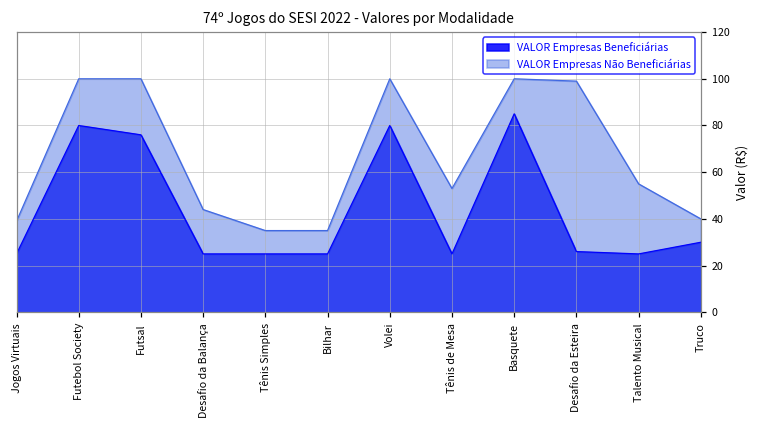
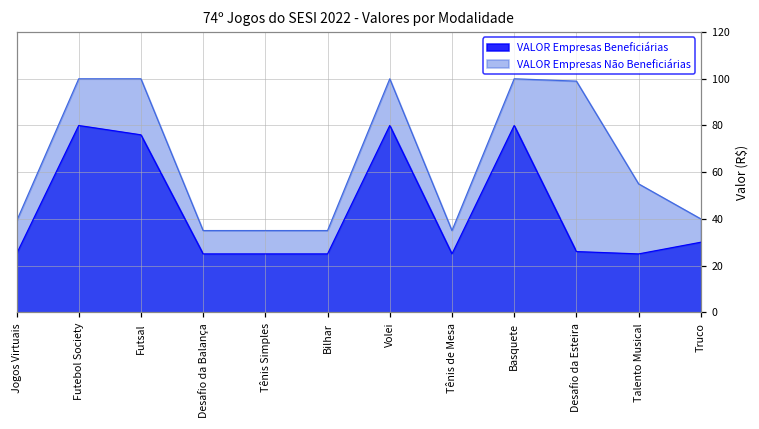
VALOR Empresas Não Beneficiárias, Desafio da Balança: 44 -> 35
VALOR Empresas Não Beneficiárias, Tênis de Mesa: 53 -> 35
VALOR Empresas Beneficiárias, Basquete: 85 -> 80
